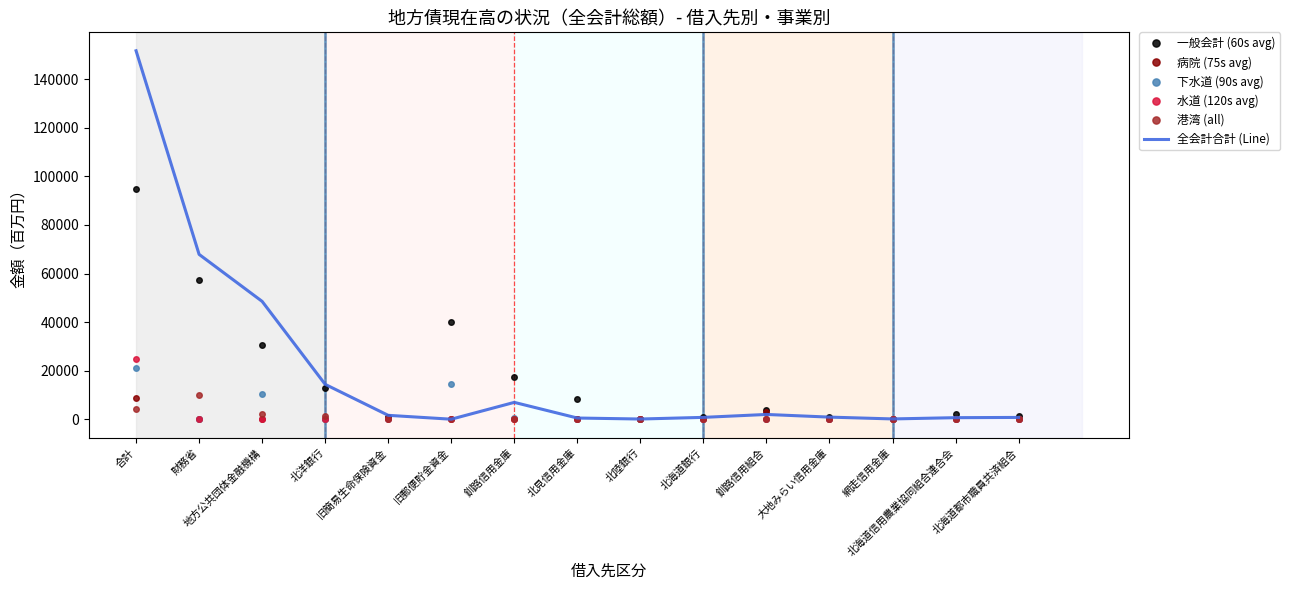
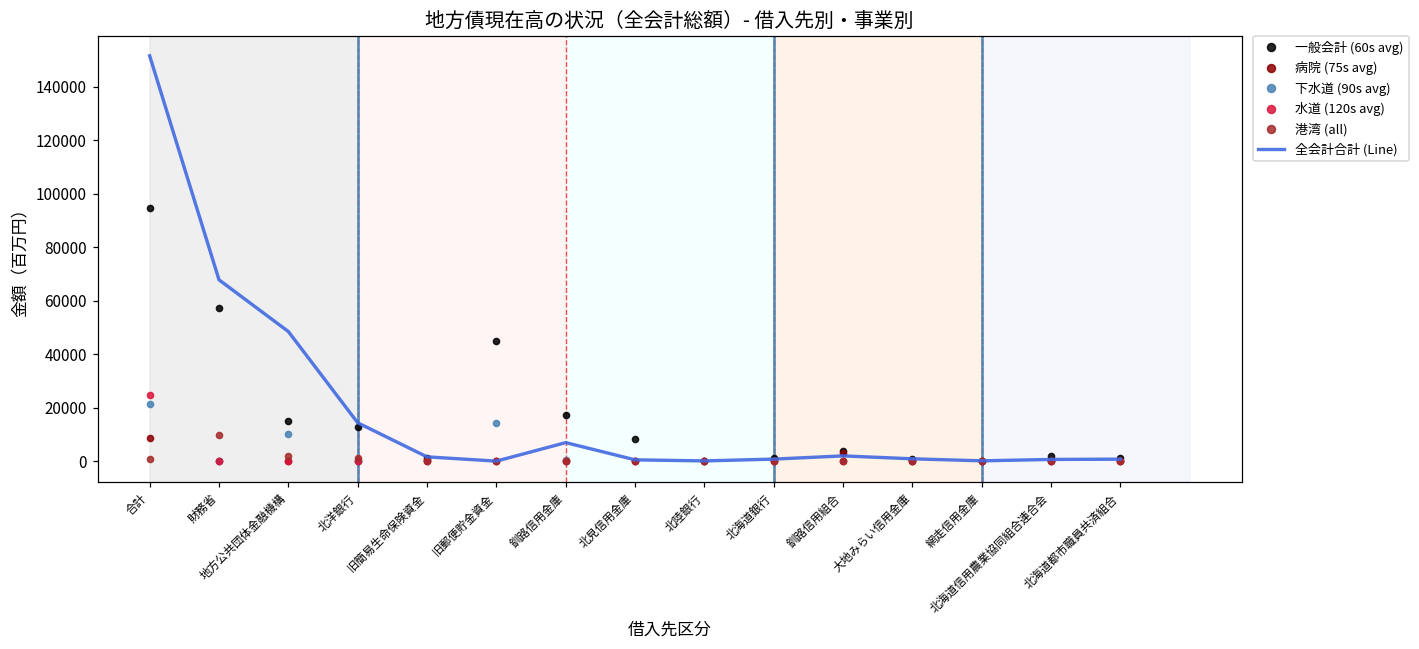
港湾 (all), 合計: 4000 -> 1000
一般会計 (60s avg), 地方公共団体金融機構: 31000 -> 15000
一般会計 (60s avg), 旧郵便貯金資金: 40000 -> 45000
